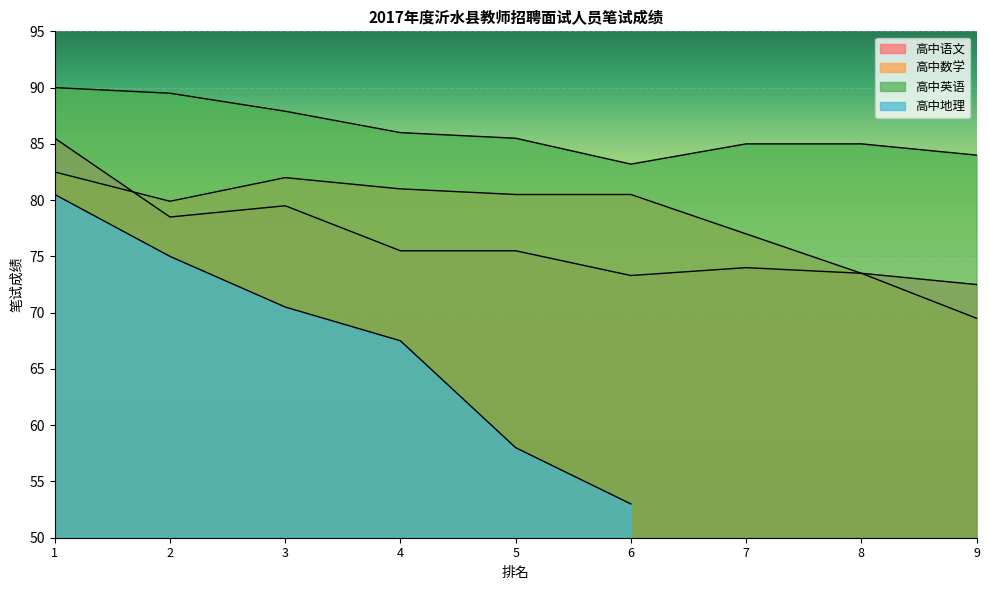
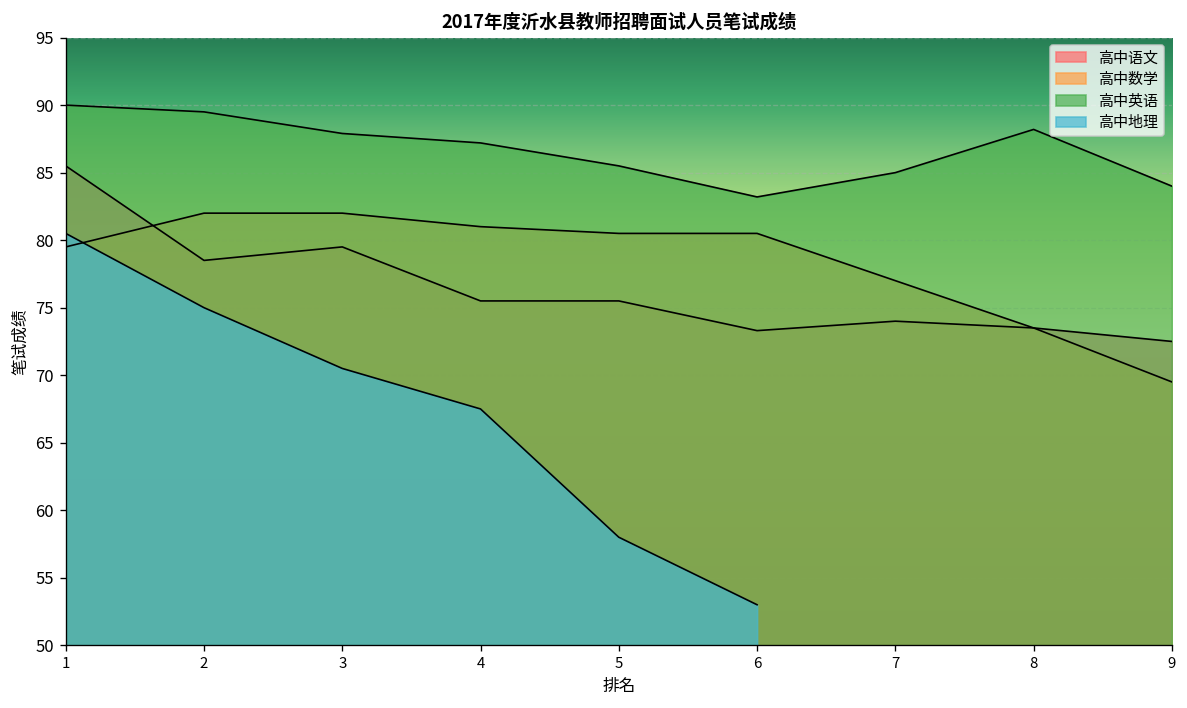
高中数学, 1: 82.5 -> 79.5
高中数学, 2: 79.9 -> 82.0
高中英语, 4: 86.0 -> 87.2
高中英语, 8: 85.0 -> 88.2
